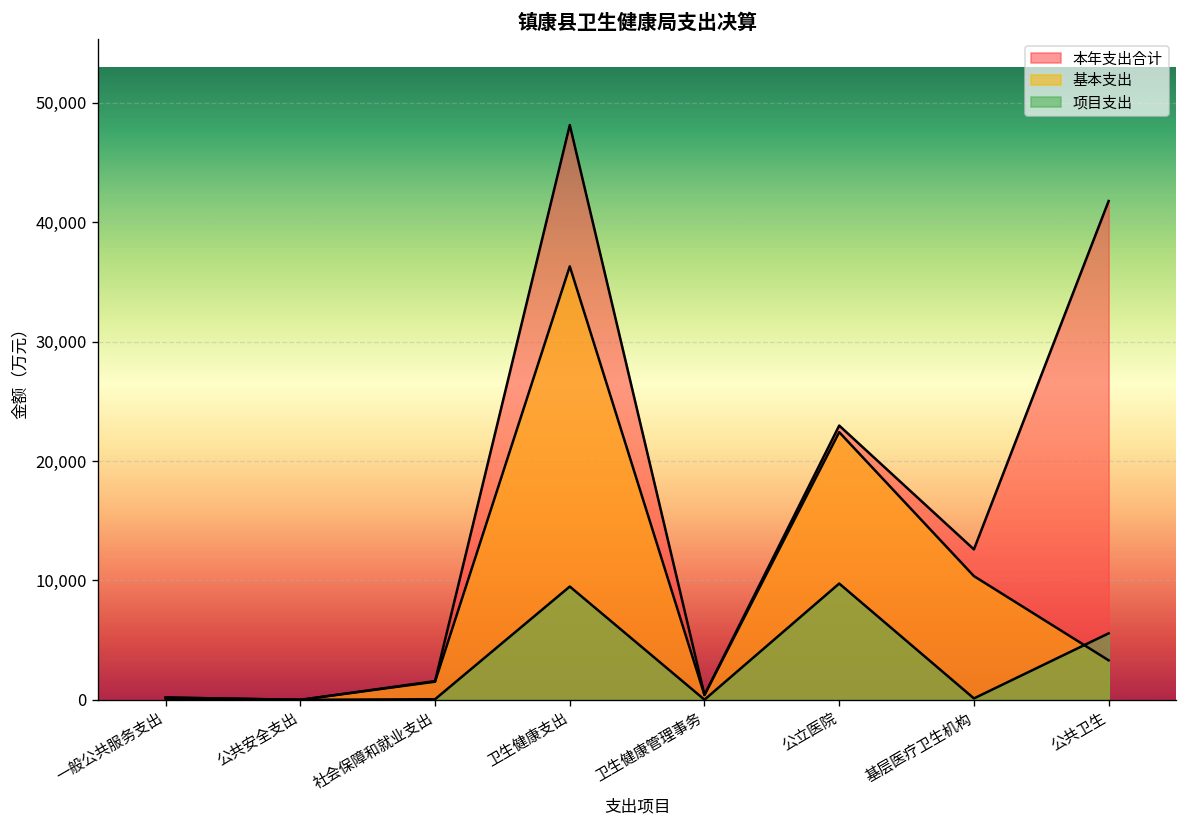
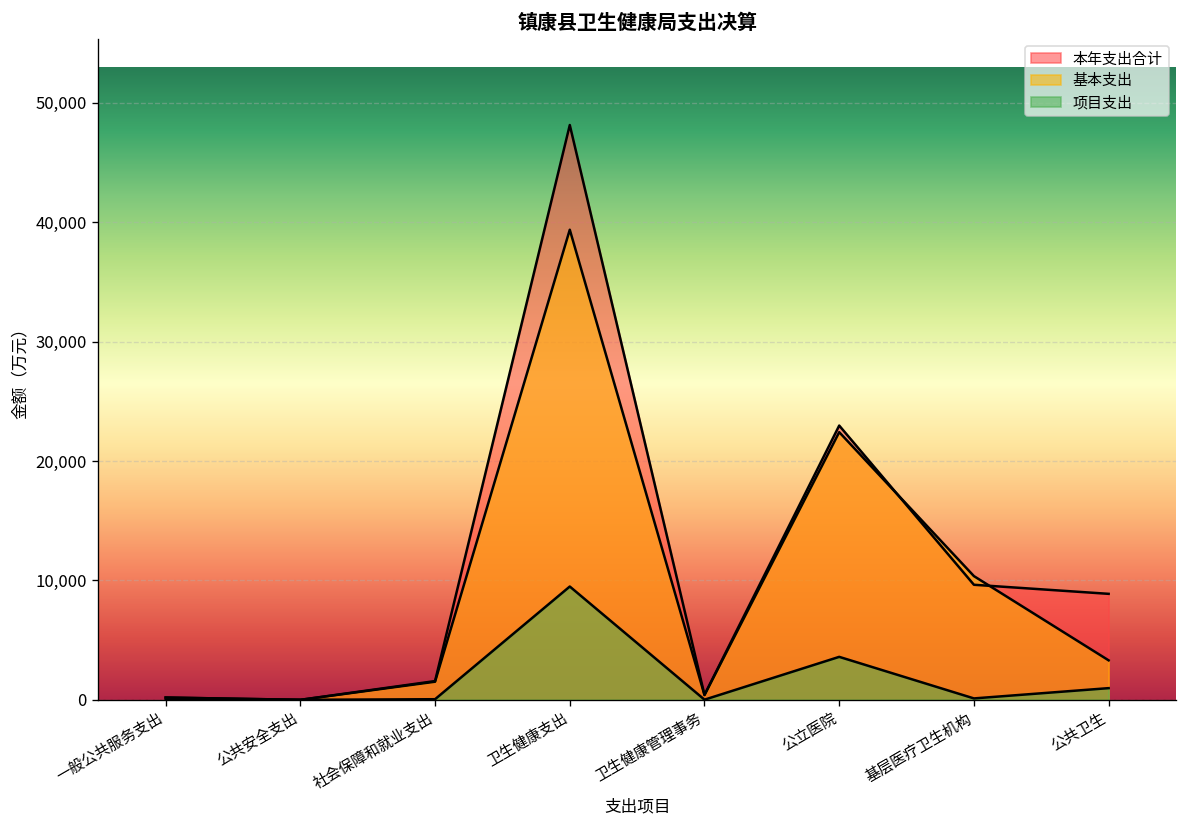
基本支出, 卫生健康支出: 36,000 -> 39,000
项目支出, 公立医院: 10,000 -> 4,000
本年支出合计, 基层医疗卫生机构: 13,000 -> 10,000
本年支出合计, 公共卫生: 42,000 -> 9,000
项目支出, 公共卫生: 6,000 -> 1,000
